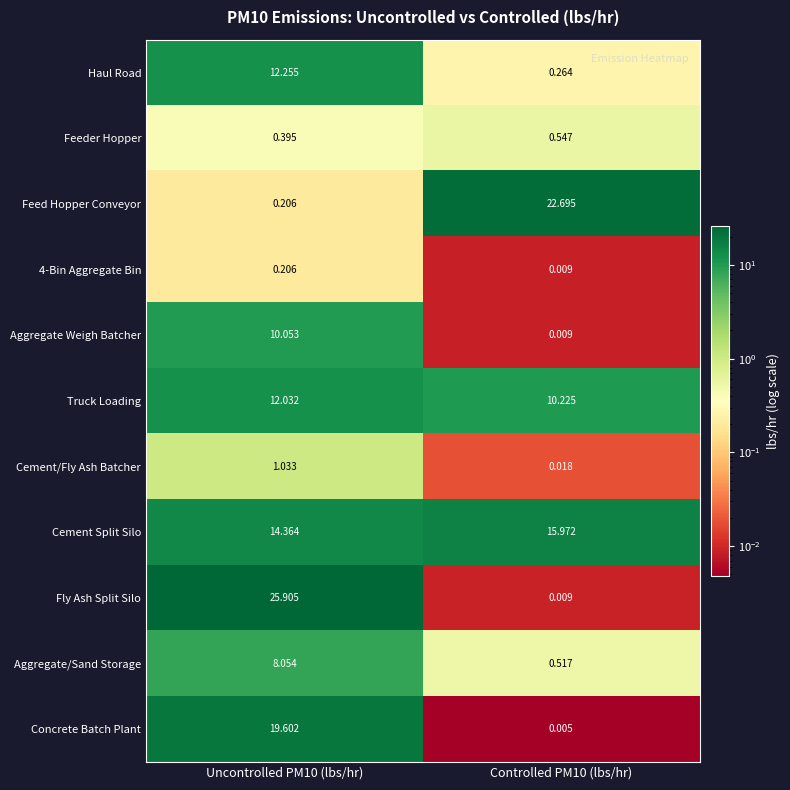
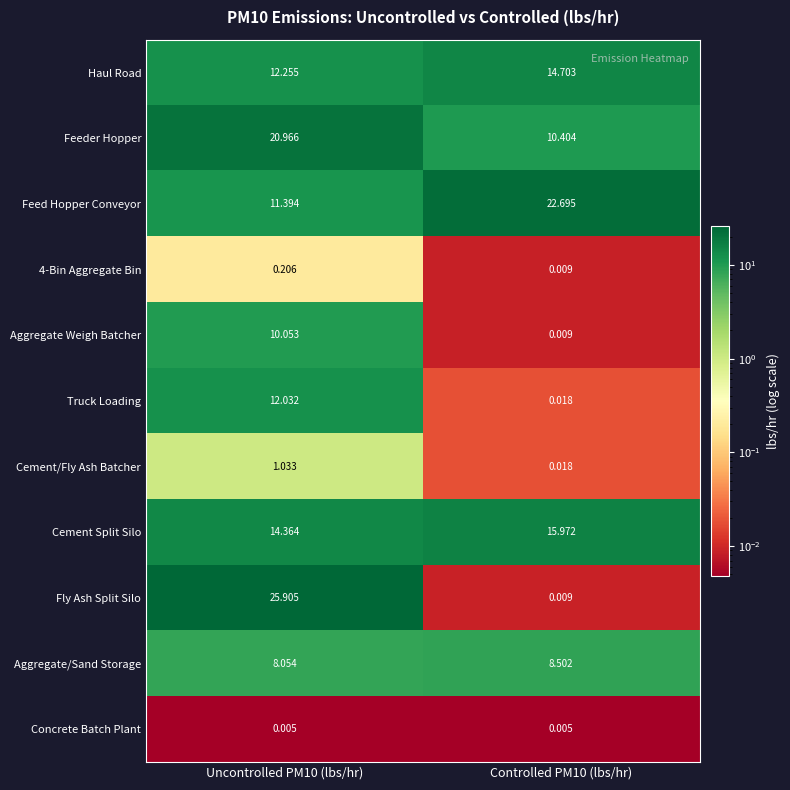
Haul Road, Controlled PM10 (lbs/hr): 0.264 -> 14.703
Feeder Hopper, Uncontrolled PM10 (lbs/hr): 0.395 -> 20.966
Feeder Hopper, Controlled PM10 (lbs/hr): 0.547 -> 10.404
Feed Hopper Conveyor, Uncontrolled PM10 (lbs/hr): 0.206 -> 11.394
Truck Loading, Controlled PM10 (lbs/hr): 10.225 -> 0.018
Aggregate/Sand Storage, Controlled PM10 (lbs/hr): 0.517 -> 8.502
Concrete Batch Plant, Uncontrolled PM10 (lbs/hr): 19.602 -> 0.005
